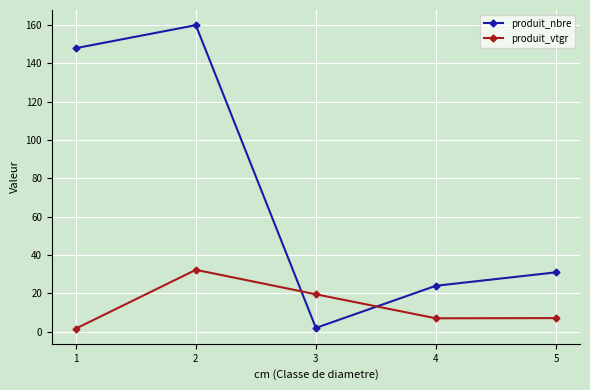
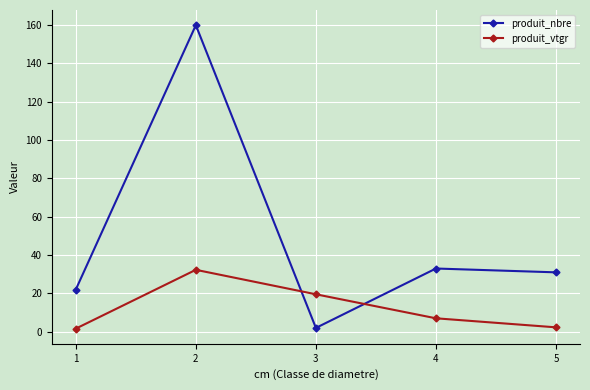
produit_nbre, 1: 148 -> 22
produit_nbre, 4: 24 -> 33
produit_vtgr, 5: 7 -> 2
